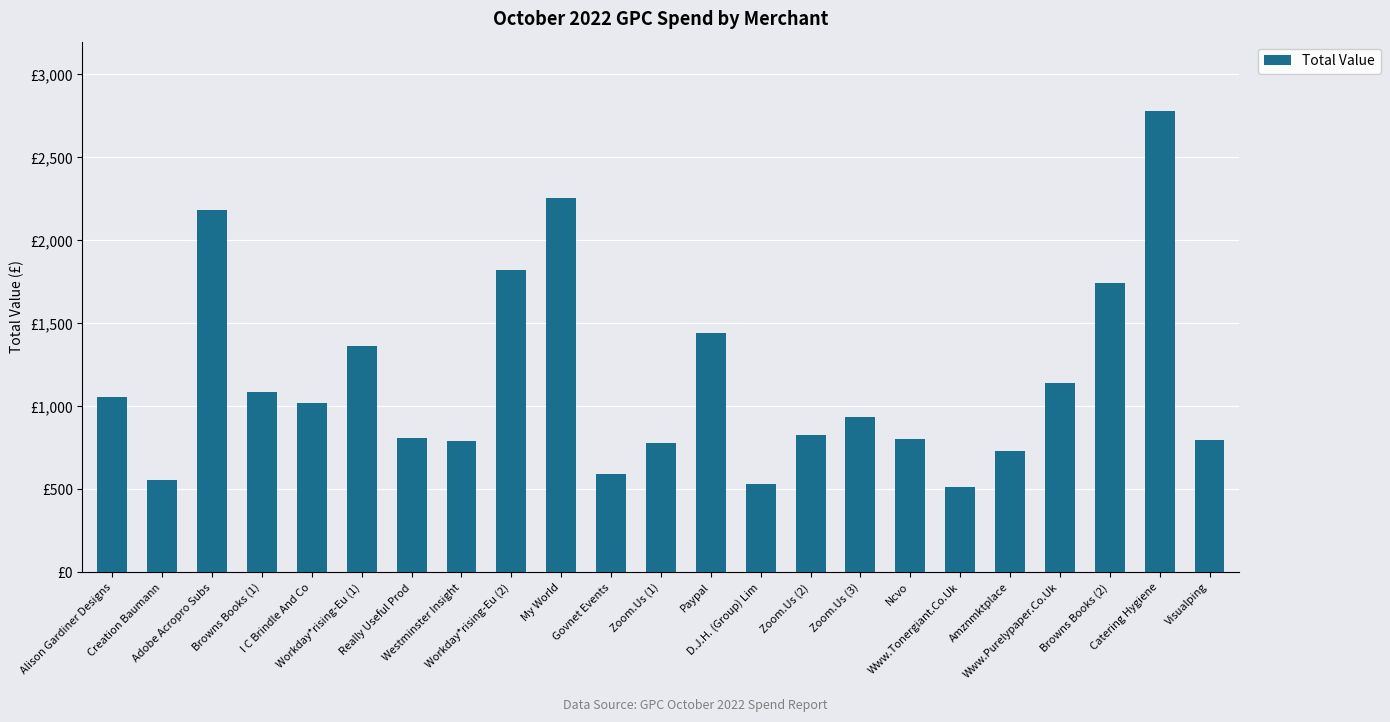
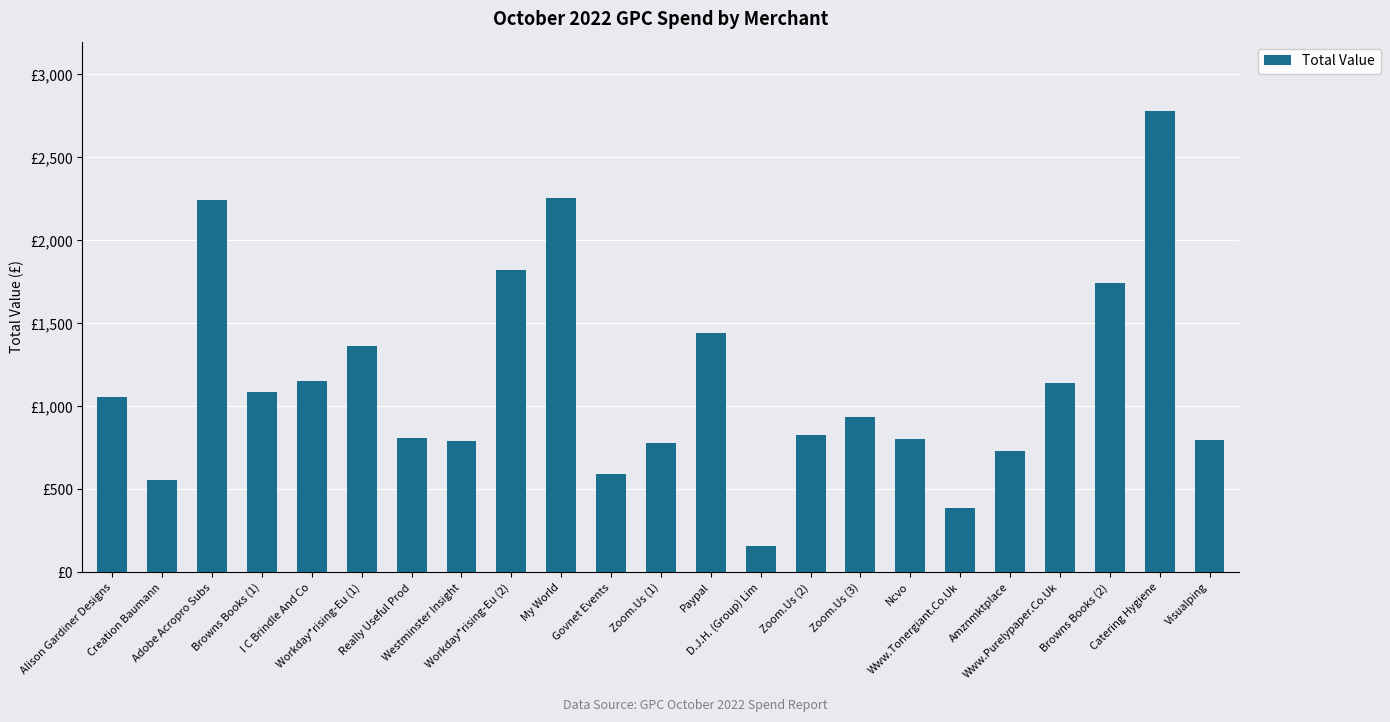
Adobe Acropro Subs: £2,180 -> £2,250
I C Brindle And Co: £1,020 -> £1,150
D.J.H. (Group) Lim: £540 -> £160
Www.Tonergiant.Co.Uk: £510 -> £390
